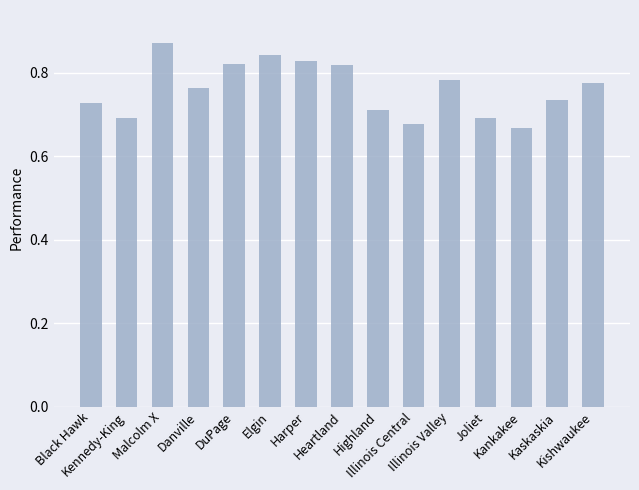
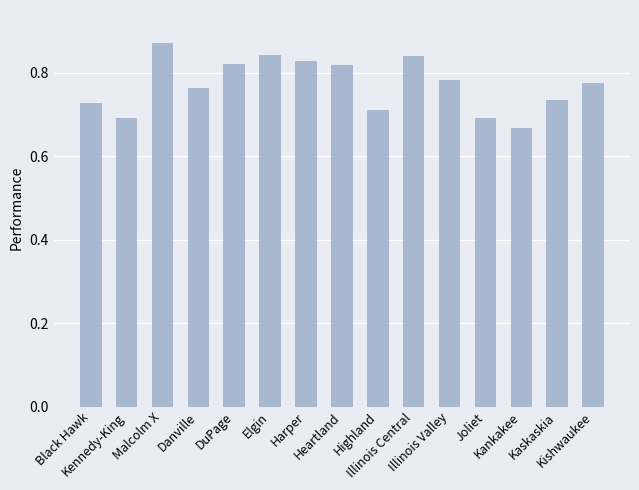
Illinois Central: 0.68 -> 0.84
